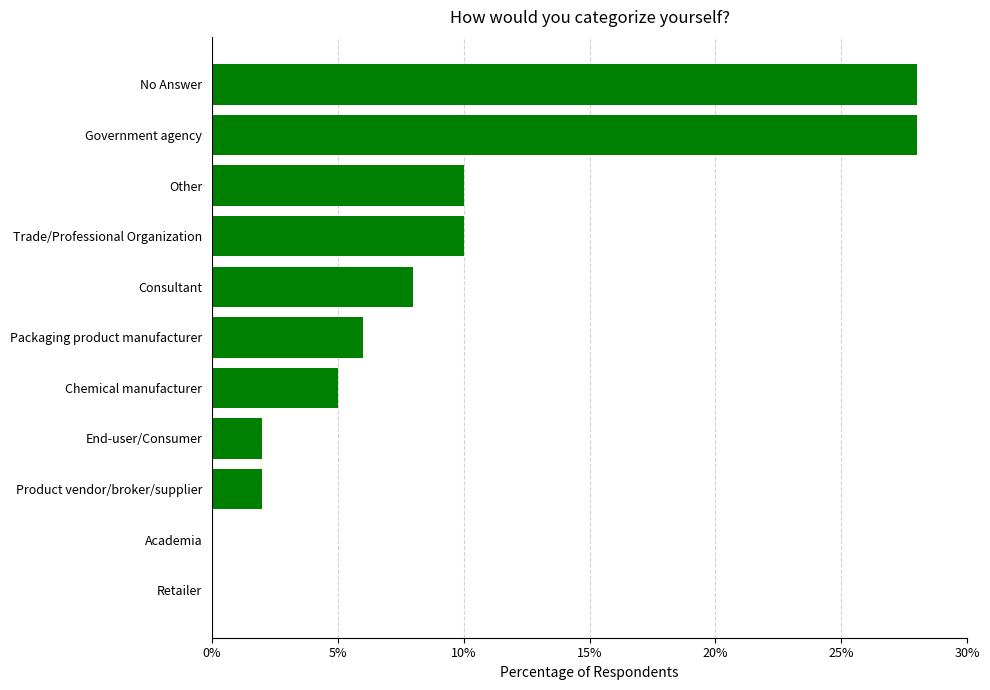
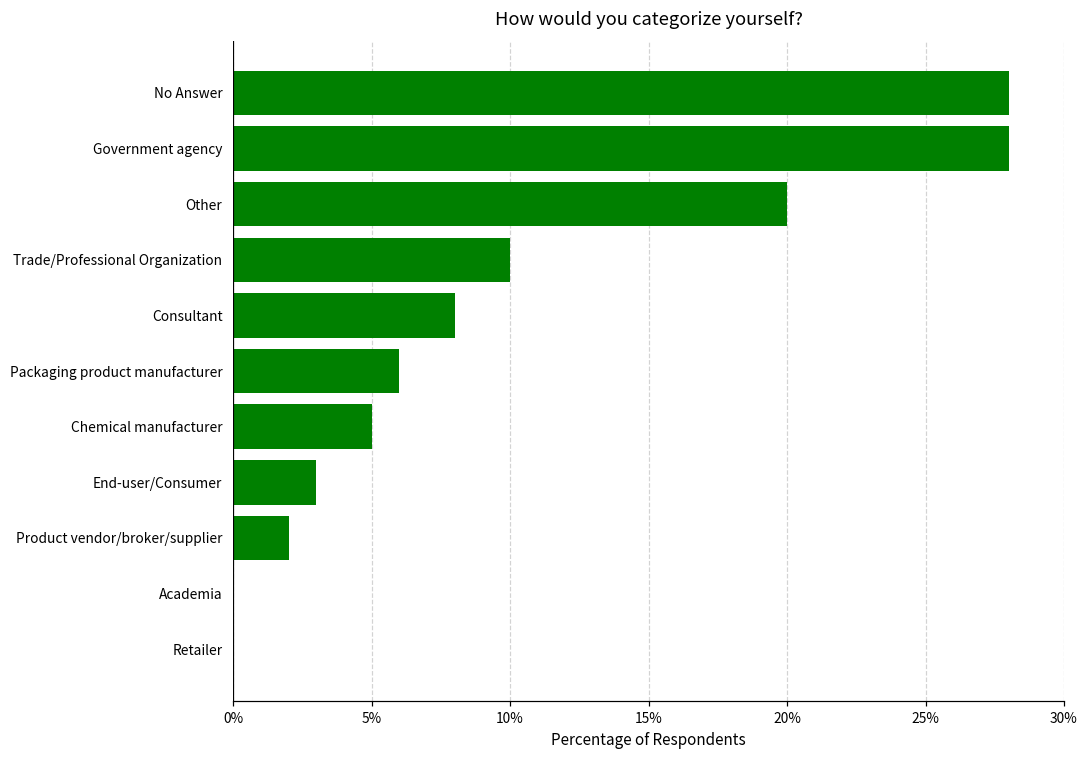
Other: 10.0% -> 20.0%
End-user/Consumer: 2.0% -> 3.0%
